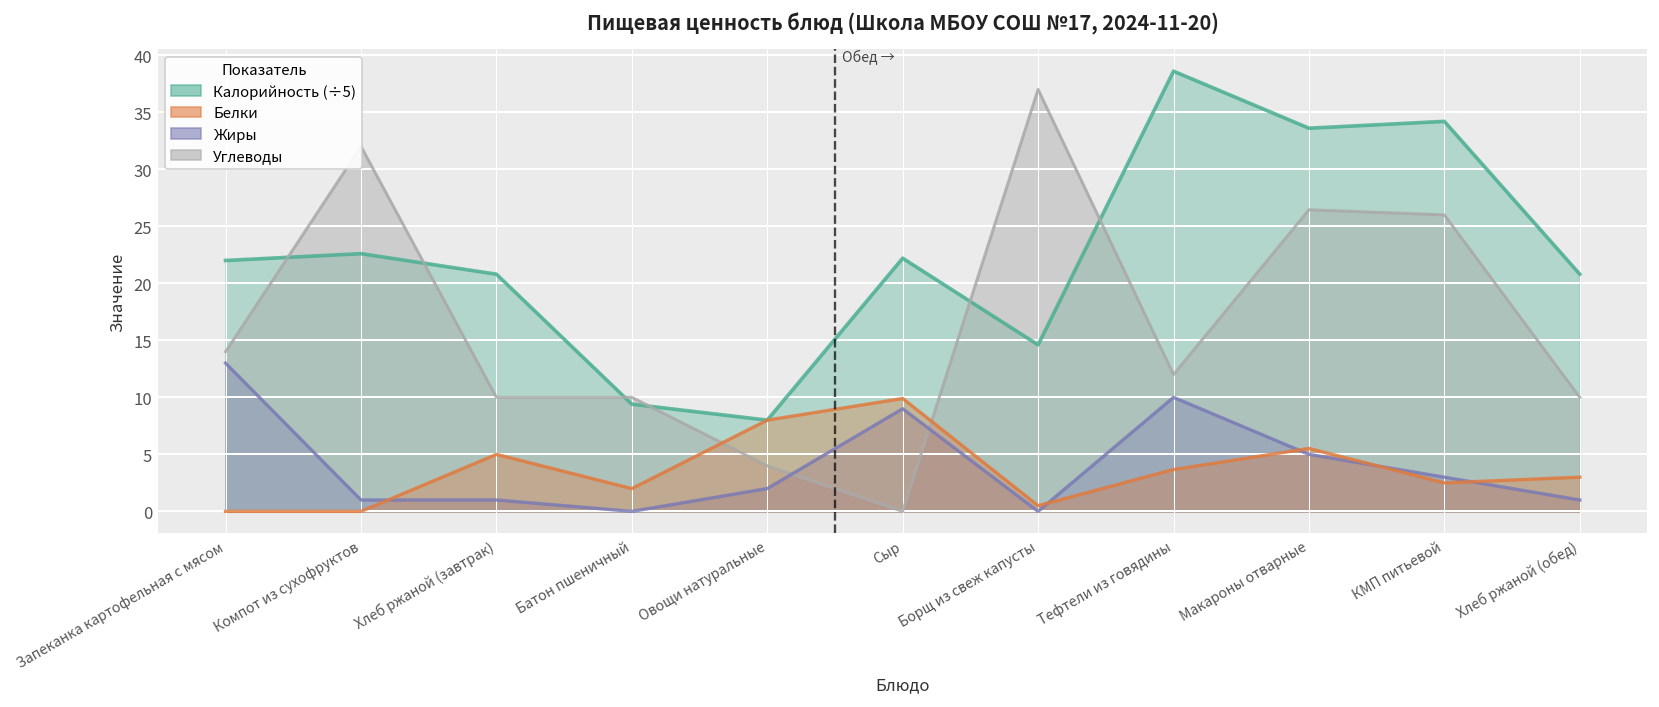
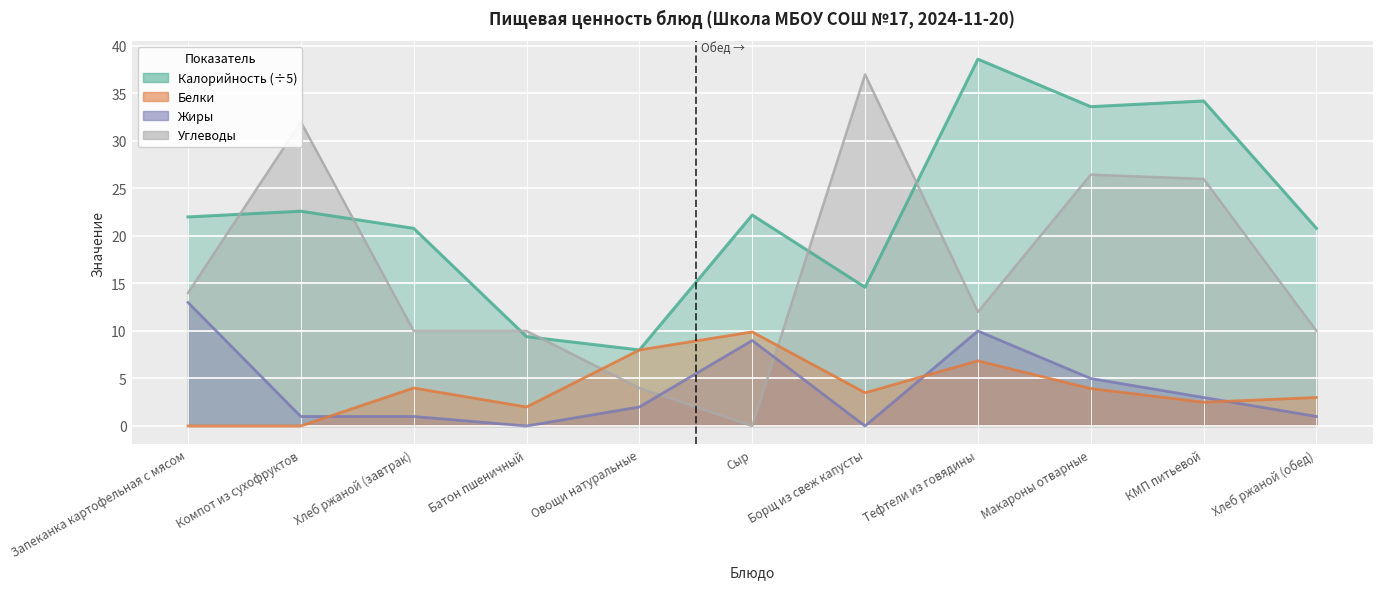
Белки, Хлеб ржаной (завтрак): 5 -> 4
Белки, Борщ из свеж капусты: 1 -> 4
Белки, Тефтели из говядины: 4 -> 7
Белки, Макароны отварные: 6 -> 4
